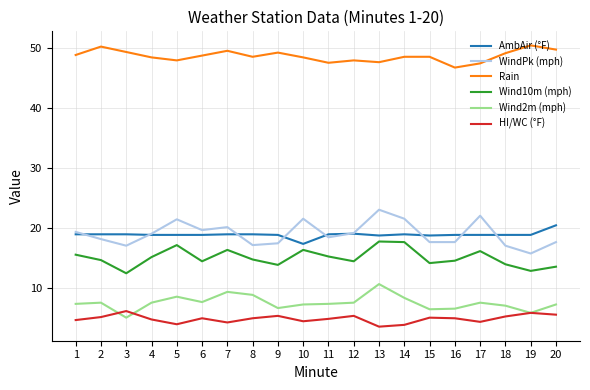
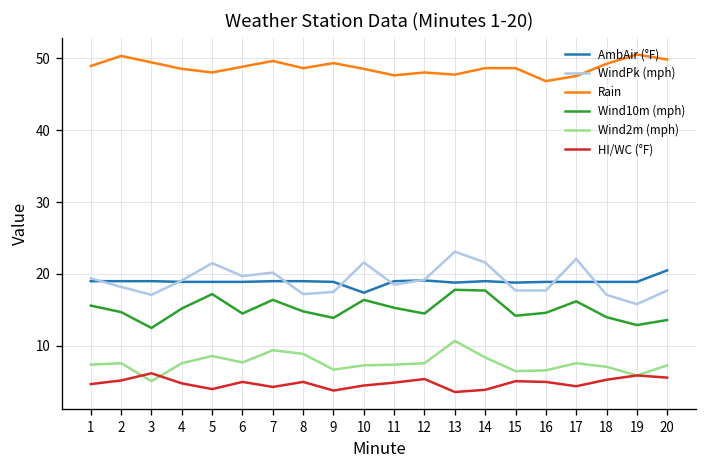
HI/WC (°F), 9: 5 -> 4
